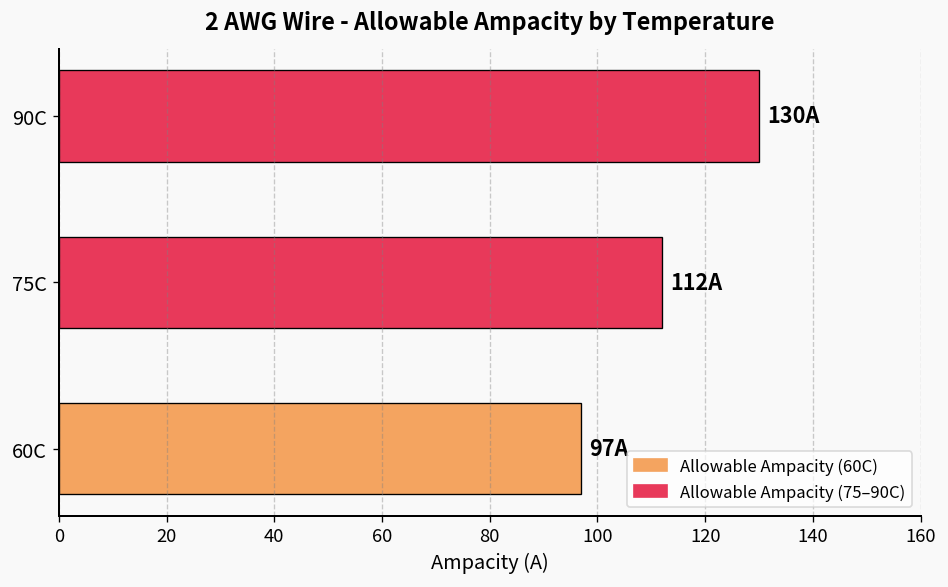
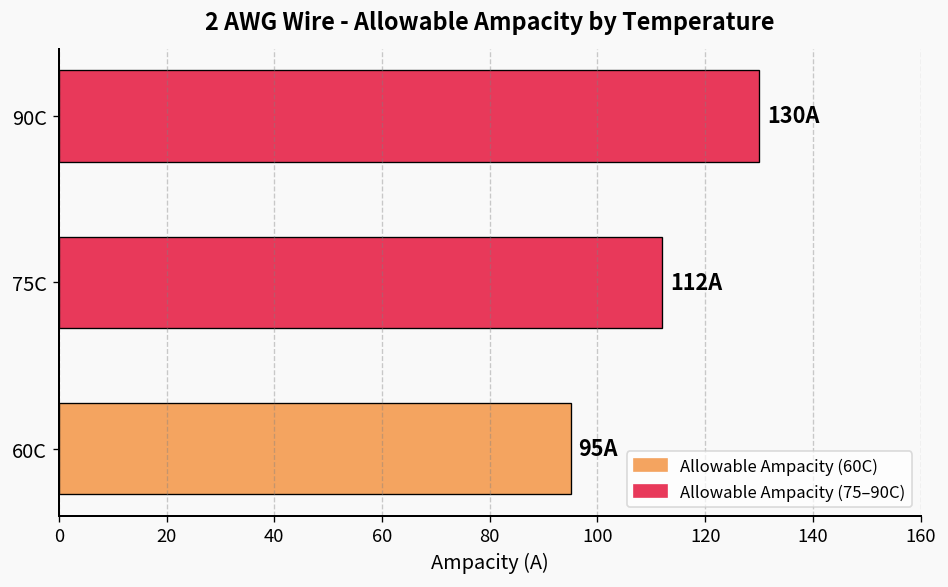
60C: 97A -> 95A
